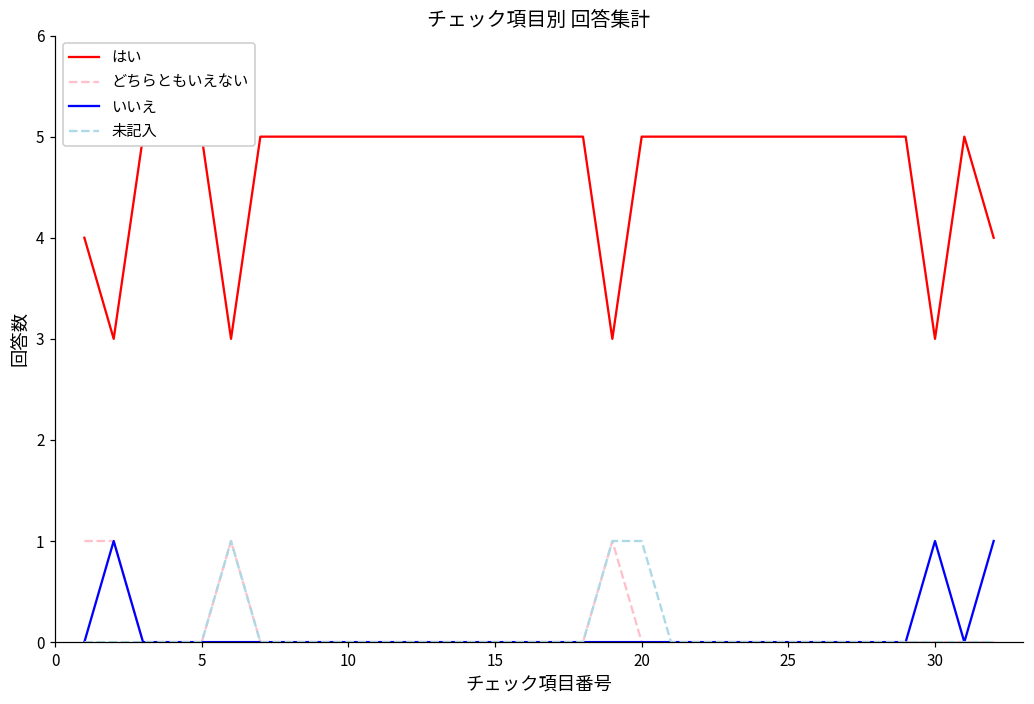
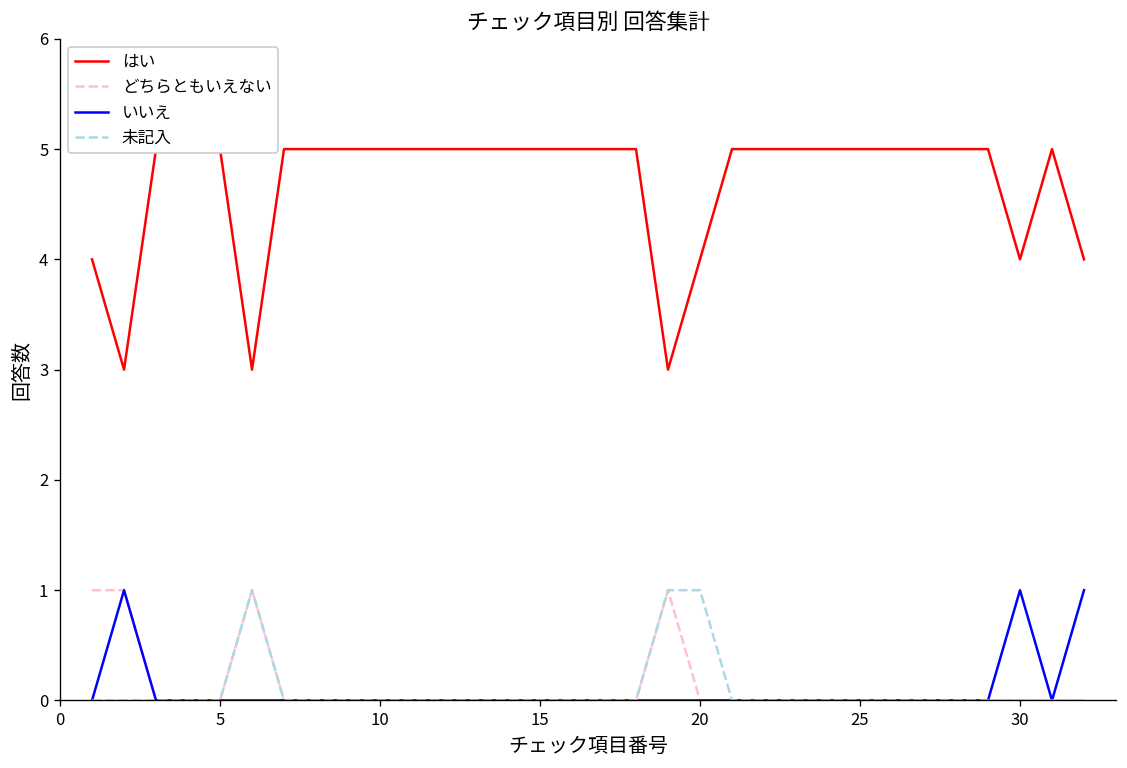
はい, 20: 5 -> 4
はい, 30: 3 -> 4
